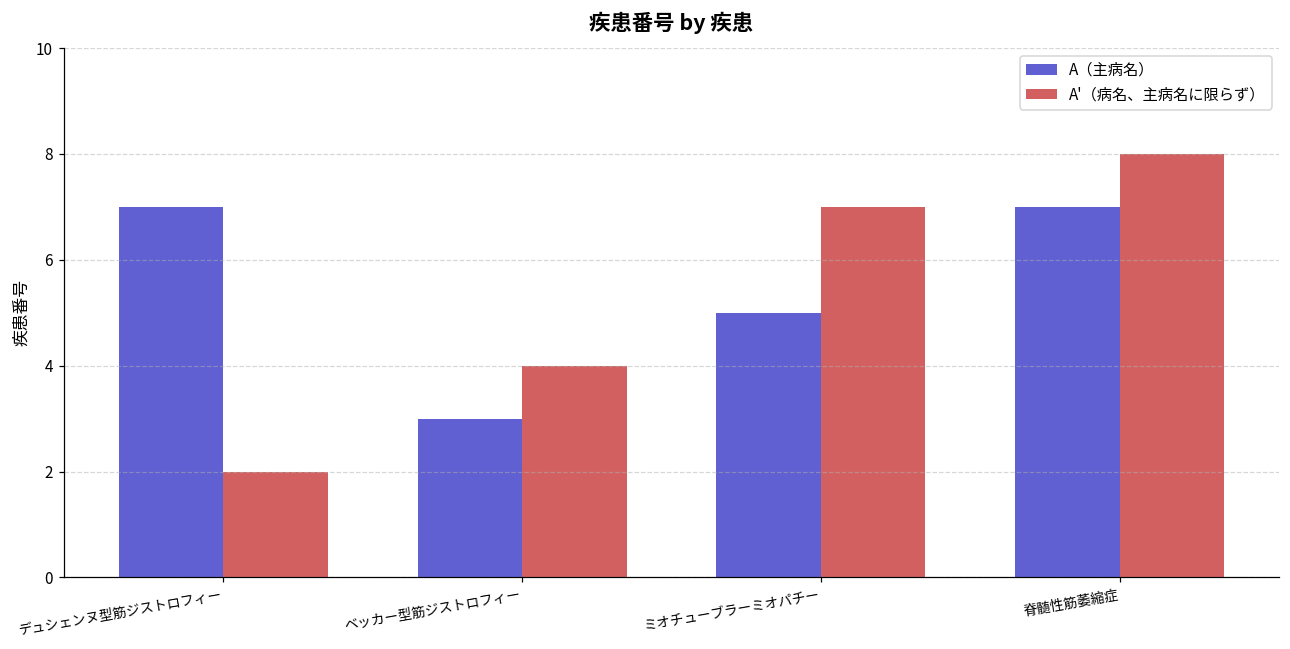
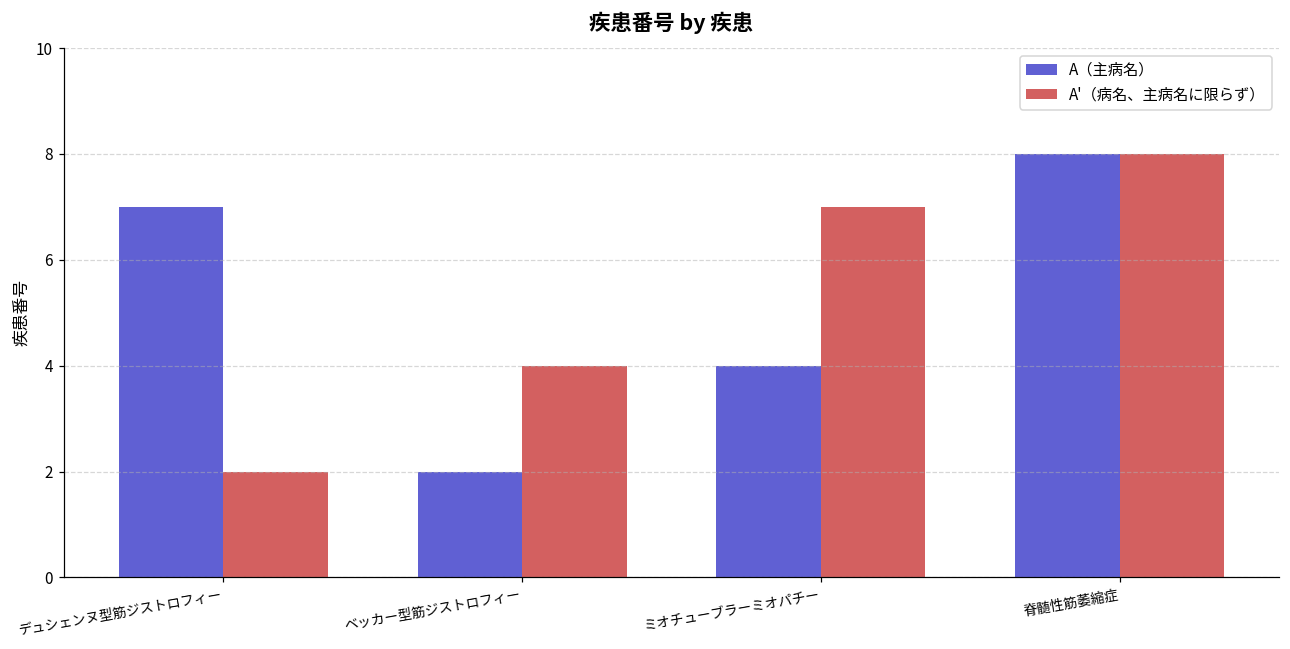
A（主病名）, ベッカー型筋ジストロフィー: 3 -> 2
A（主病名）, ミオチューブラーミオパチー: 5 -> 4
A（主病名）, 脊髄性筋萎縮症: 7 -> 8
